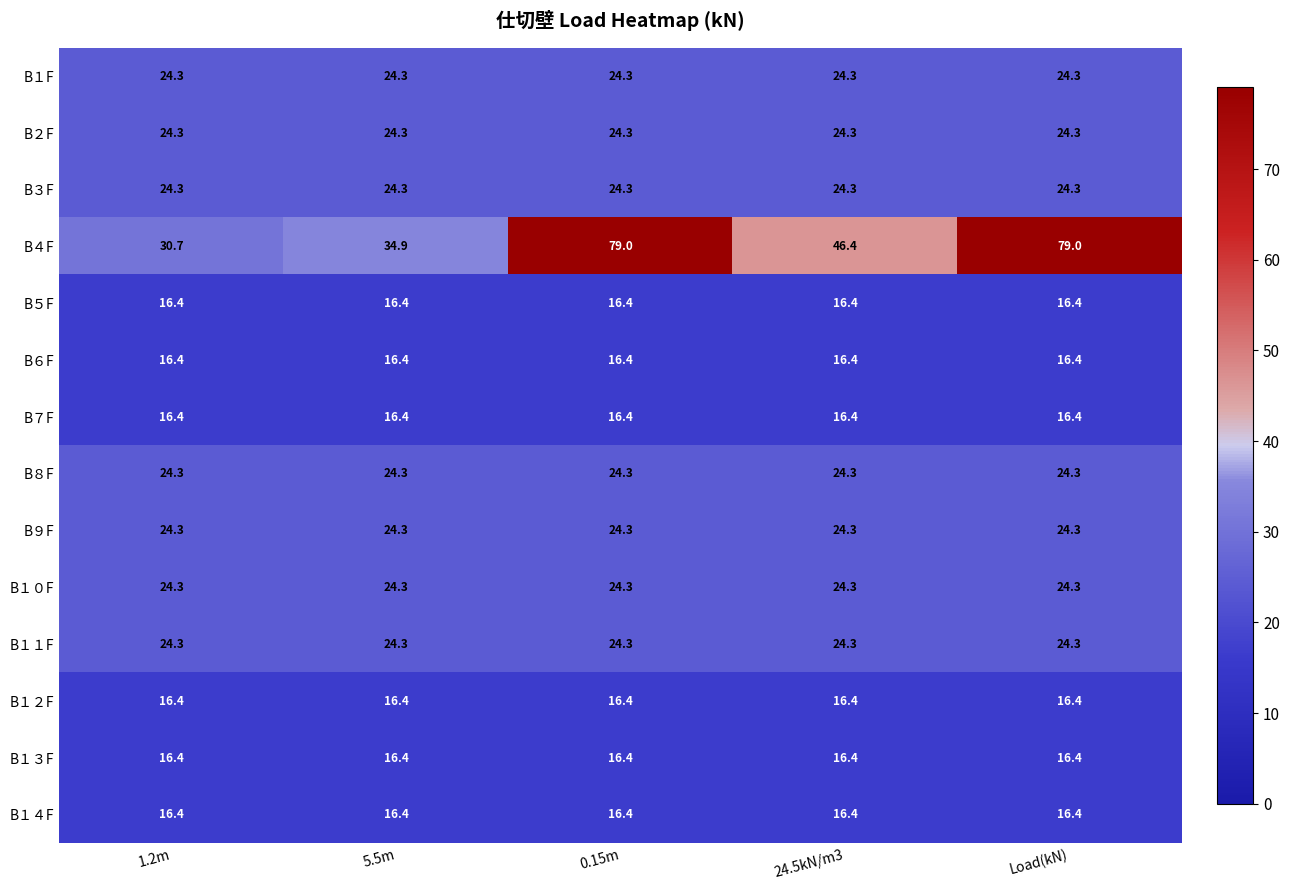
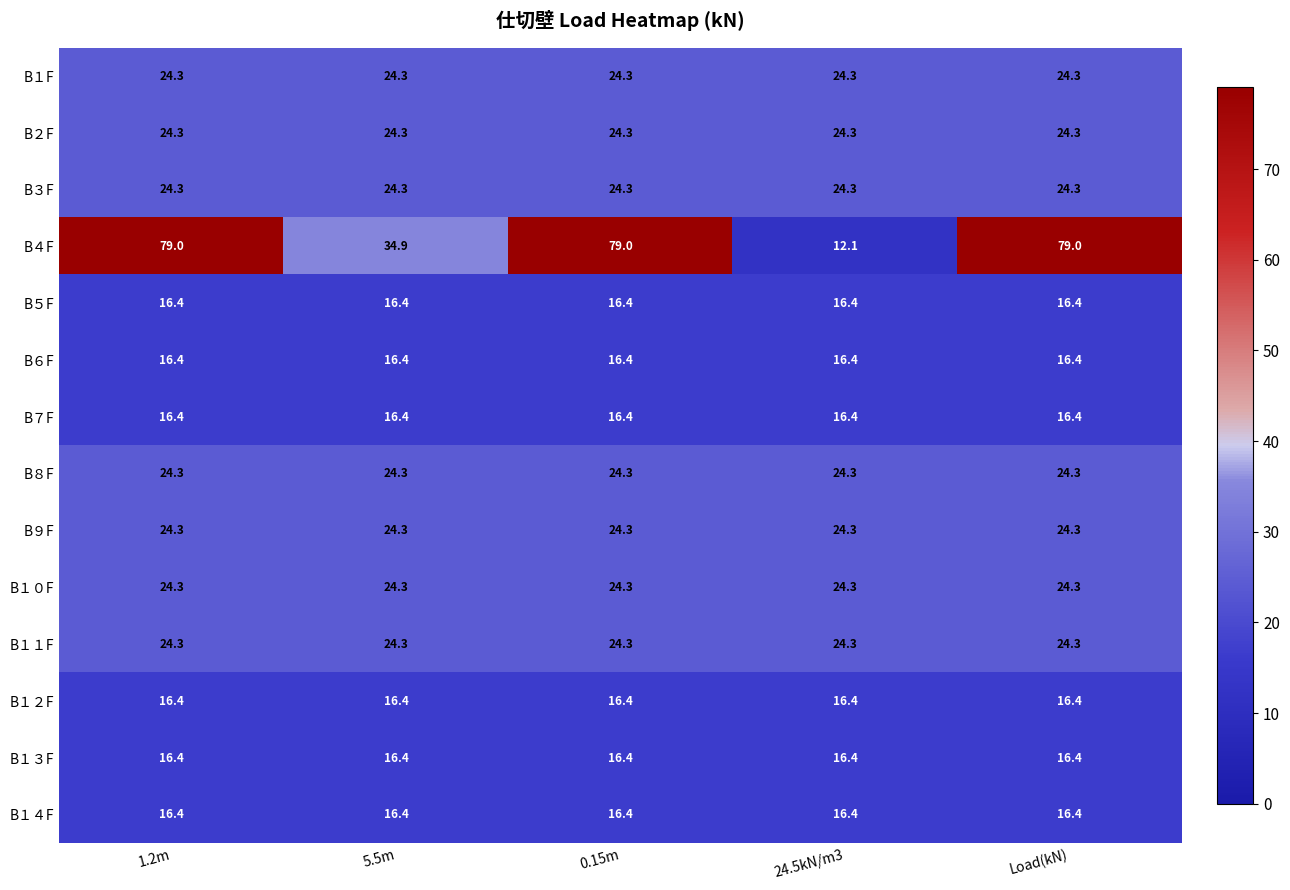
B４F, 1.2m: 30.7 -> 79.0
B４F, 24.5kN/m3: 46.4 -> 12.1
